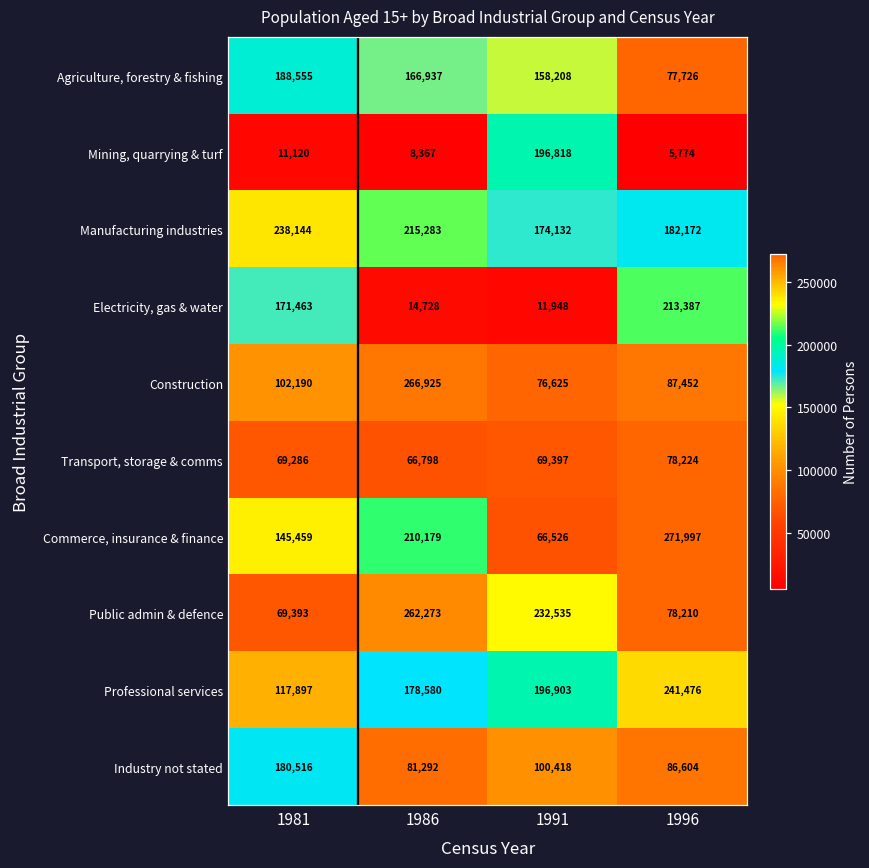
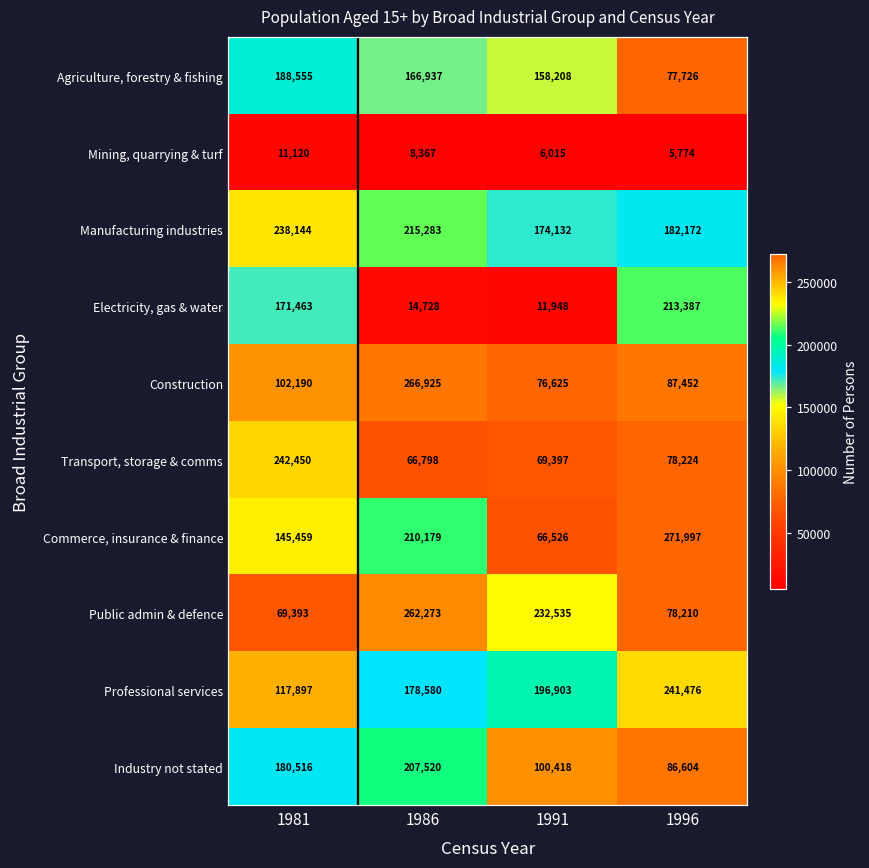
Mining, quarrying & turf, 1991: 196,818 -> 6,015
Transport, storage & comms, 1981: 69,286 -> 242,450
Industry not stated, 1986: 81,292 -> 207,520
